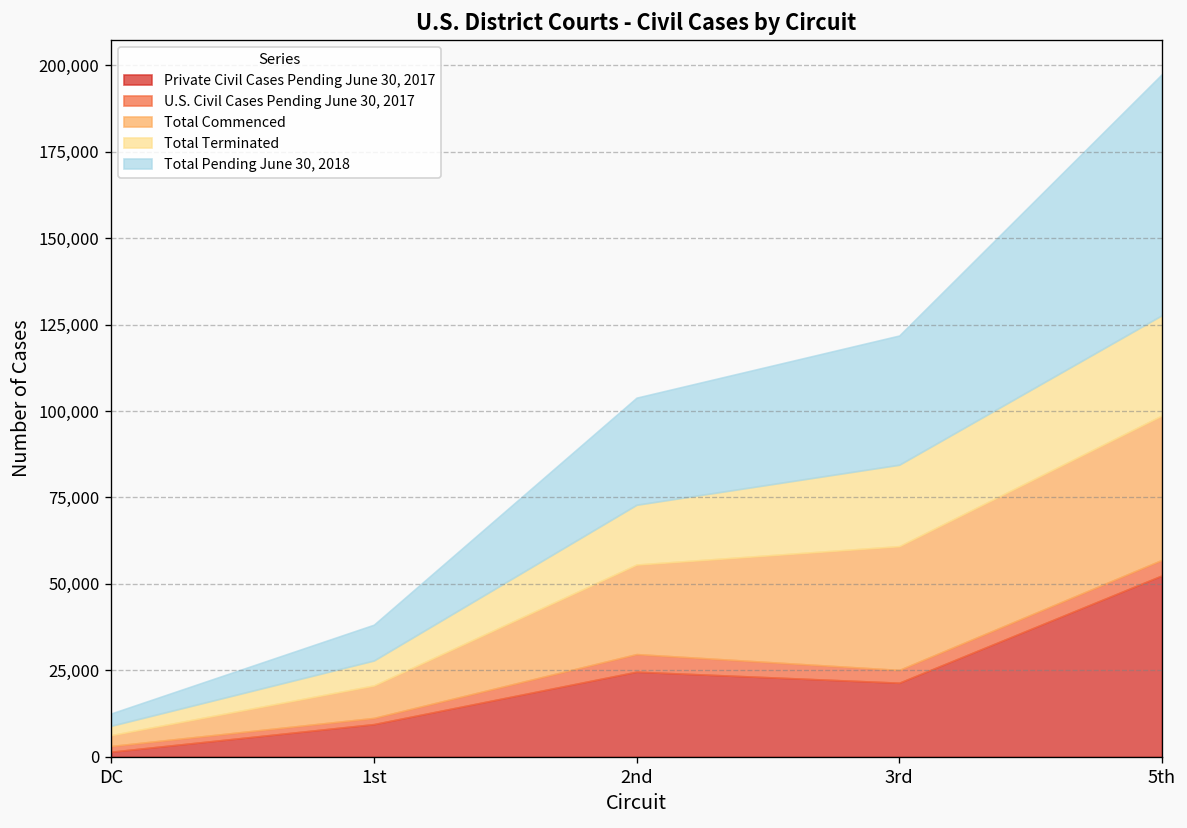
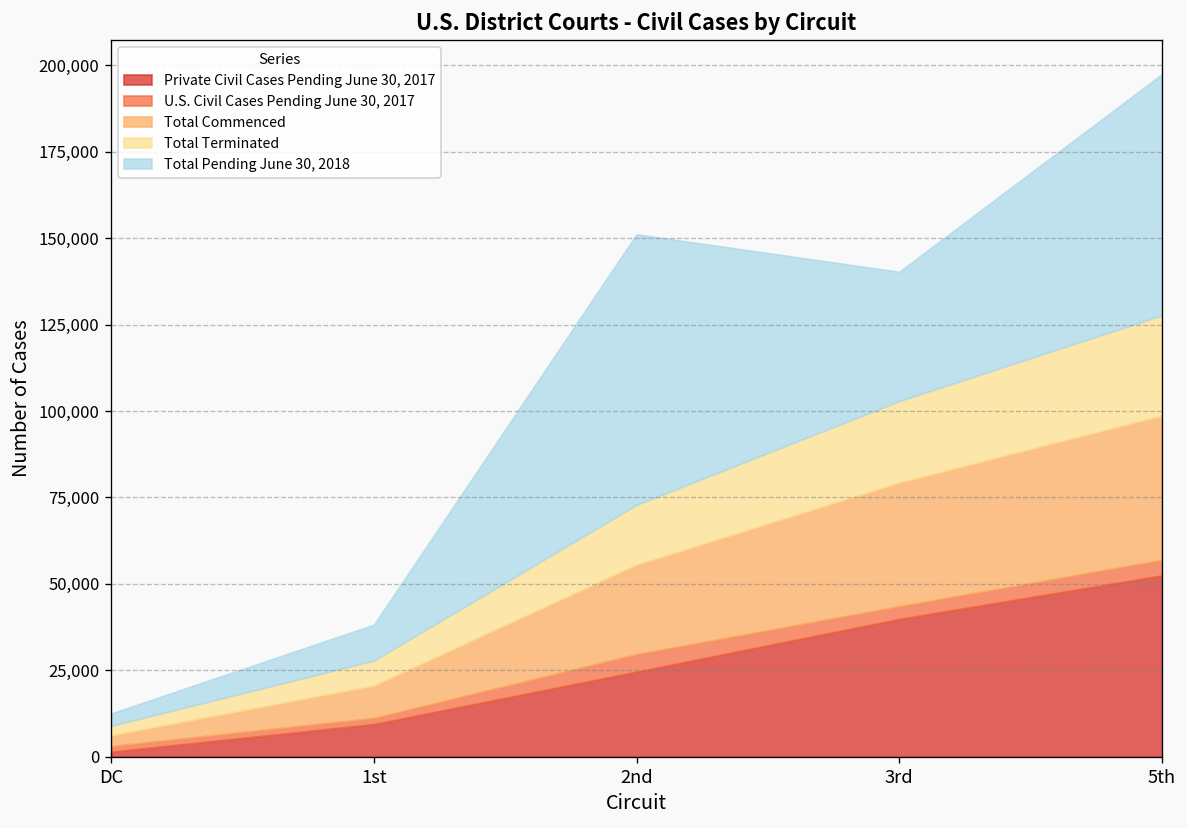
Total Pending June 30, 2018, 2nd: 31,000 -> 78,000
Private Civil Cases Pending June 30, 2017, 3rd: 21,000 -> 40,000
